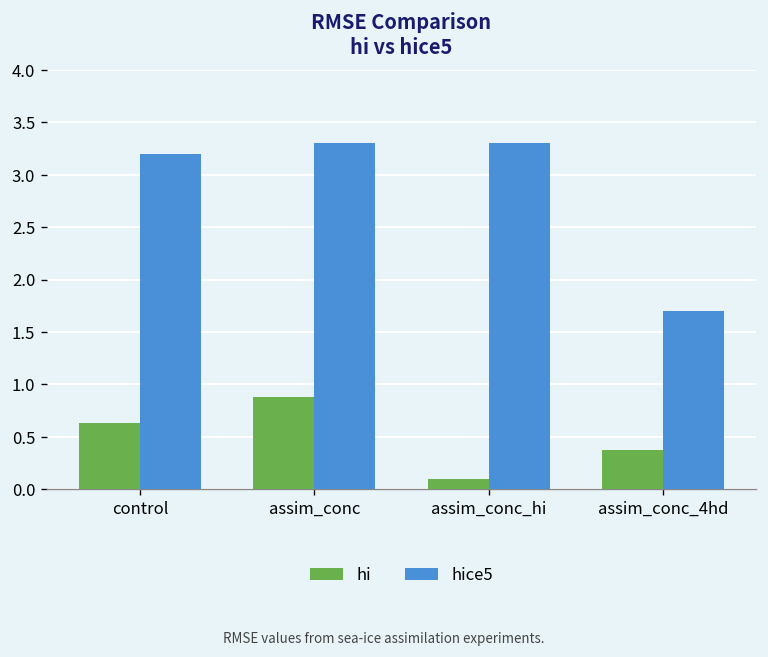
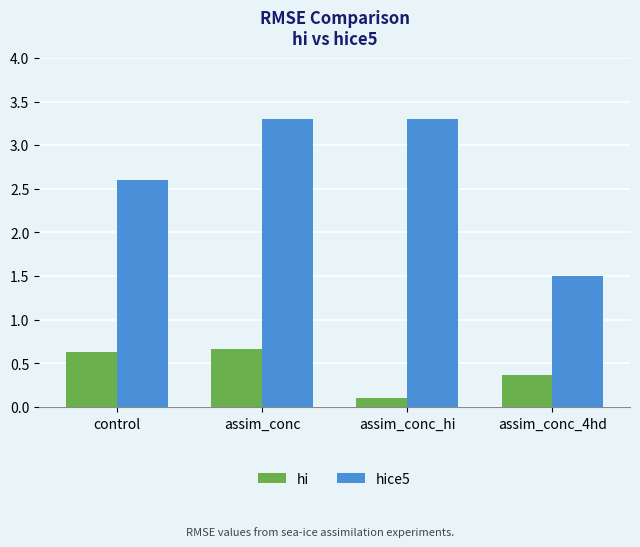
hice5, control: 3.2 -> 2.6
hi, assim_conc: 0.9 -> 0.7
hice5, assim_conc_4hd: 1.7 -> 1.5
